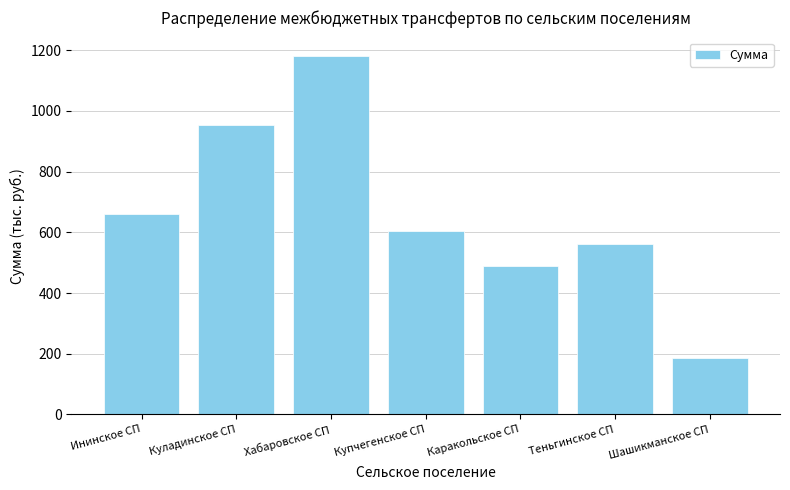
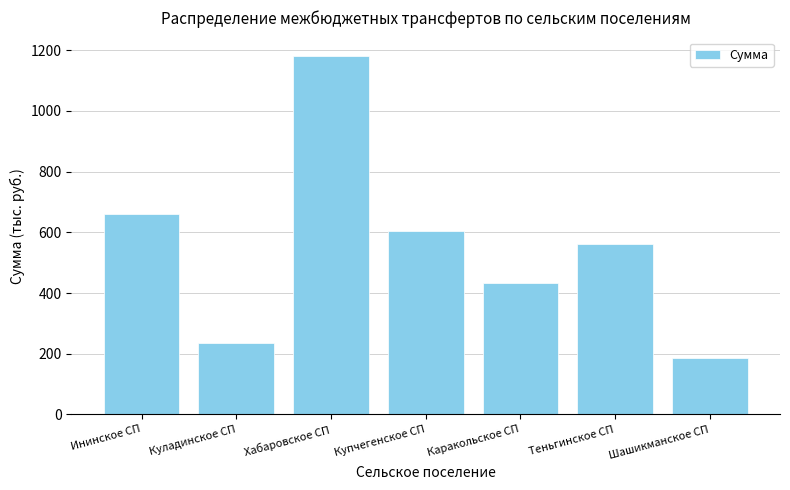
Куладинское СП: 950 -> 240
Каракольское СП: 490 -> 430
